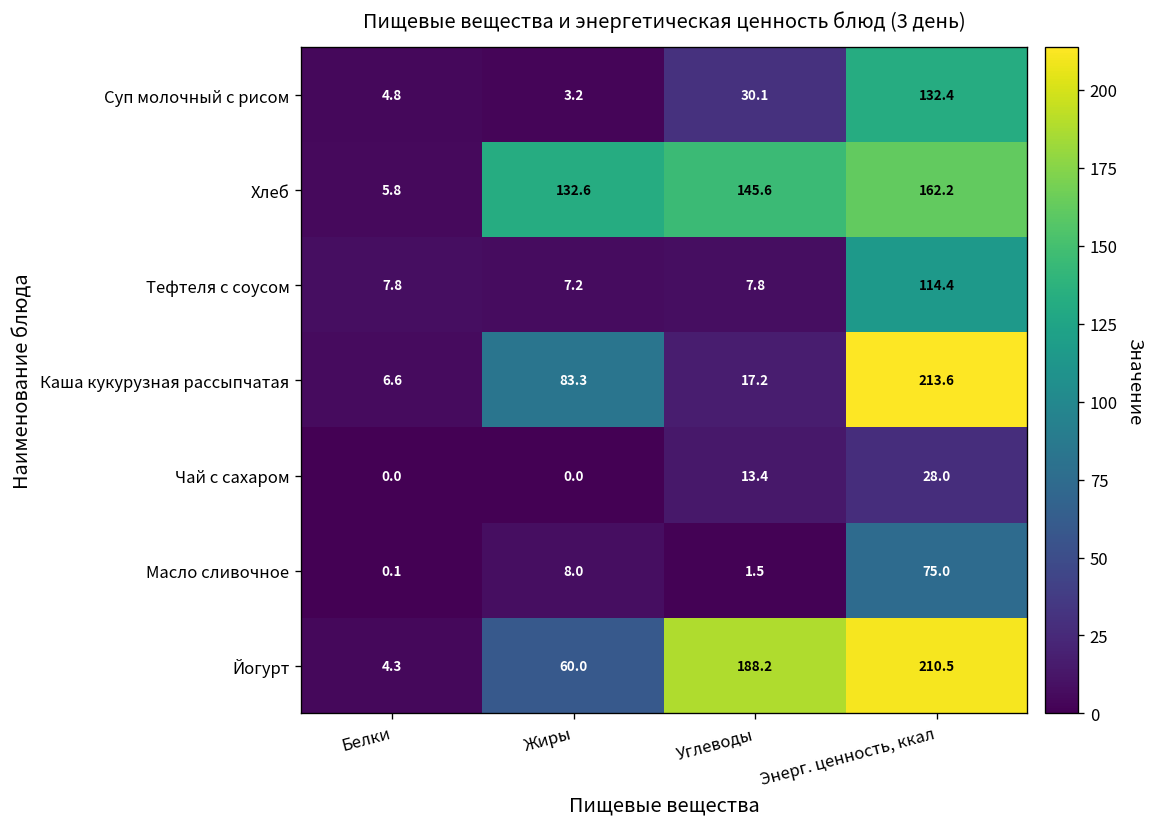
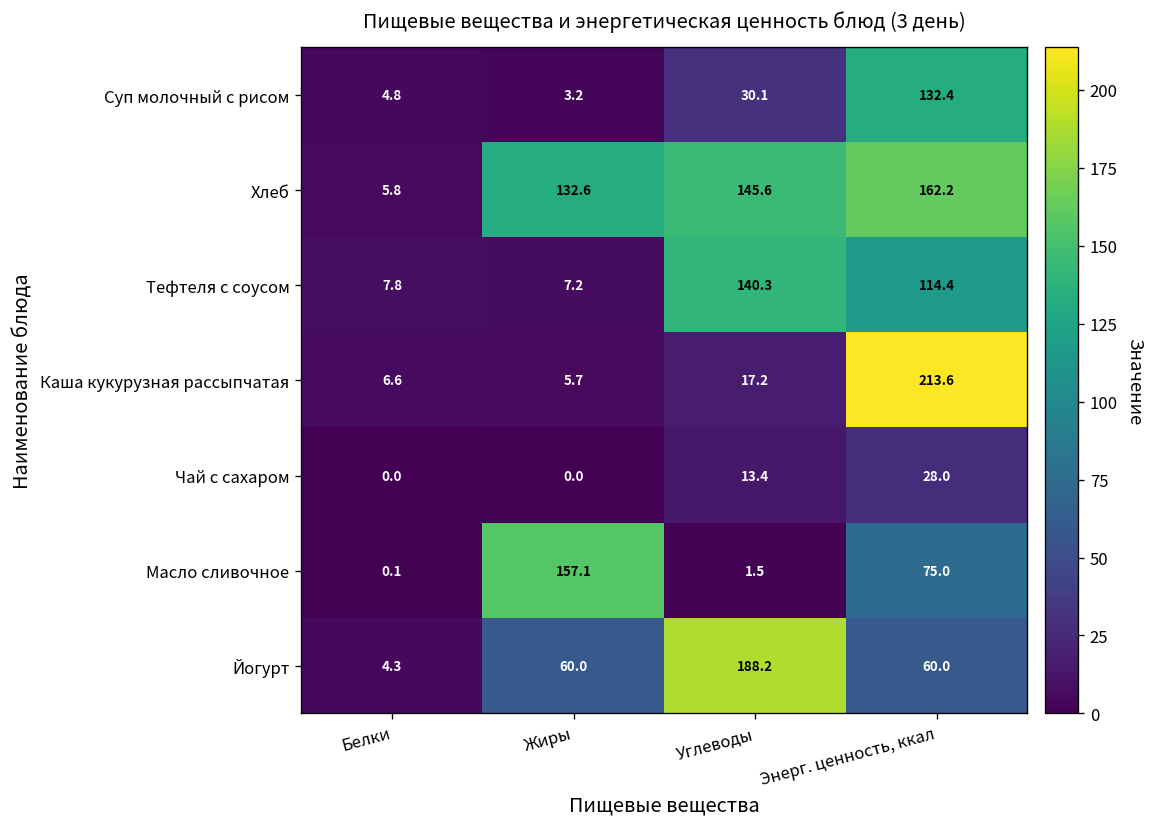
Тефтеля с соусом, Углеводы: 7.8 -> 140.3
Каша кукурузная рассыпчатая, Жиры: 83.3 -> 5.7
Масло сливочное, Жиры: 8.0 -> 157.1
Йогурт, Энерг. ценность, ккал: 210.5 -> 60.0
